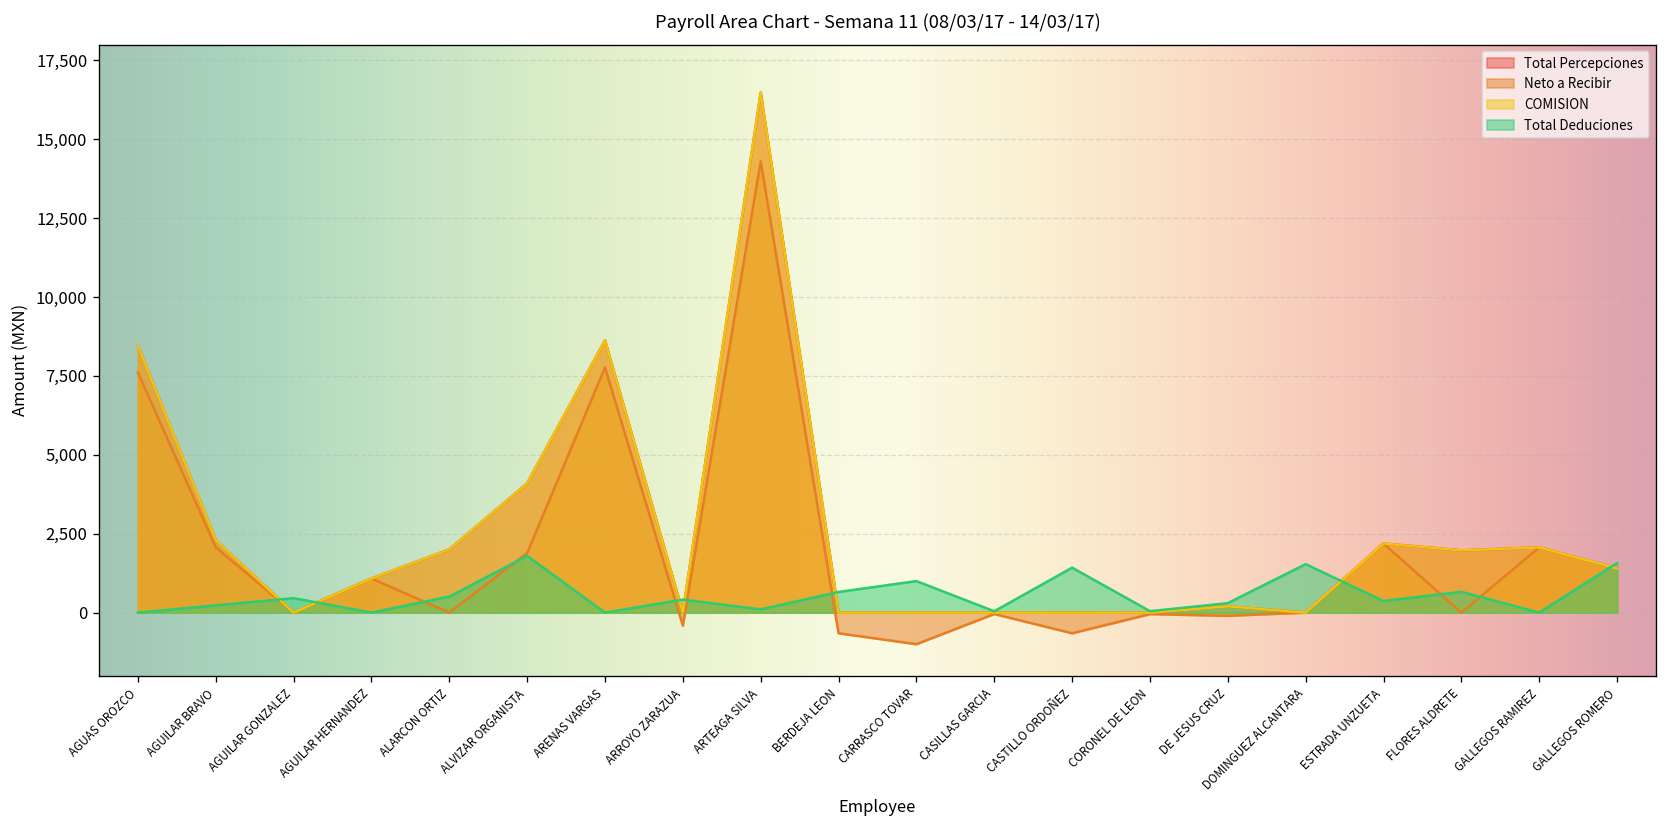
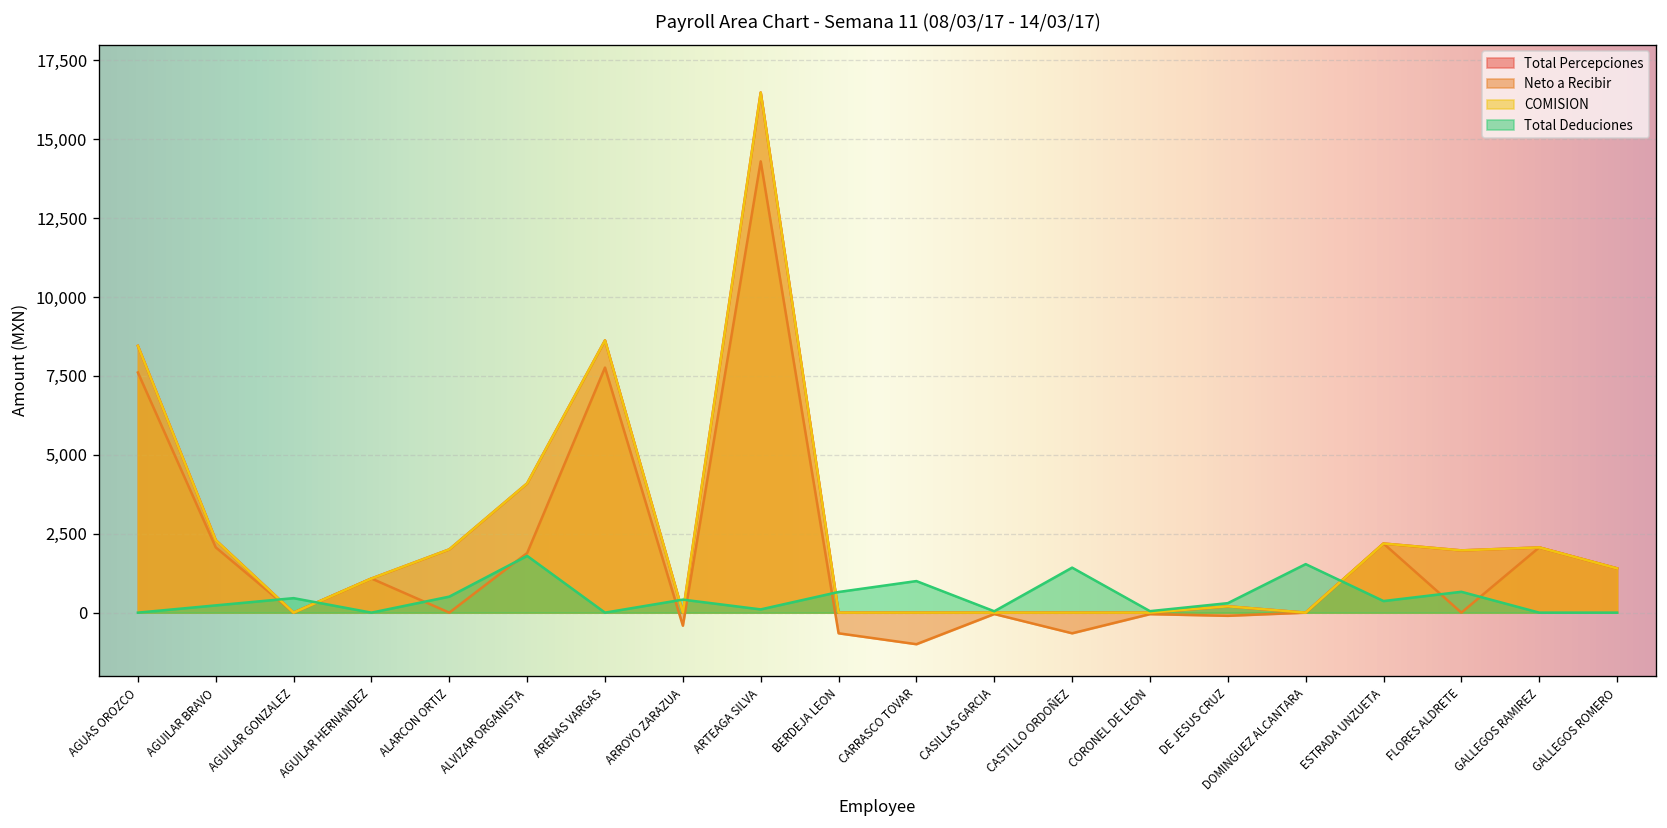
Total Deduciones, GALLEGOS ROMERO: 1,600 -> 0
